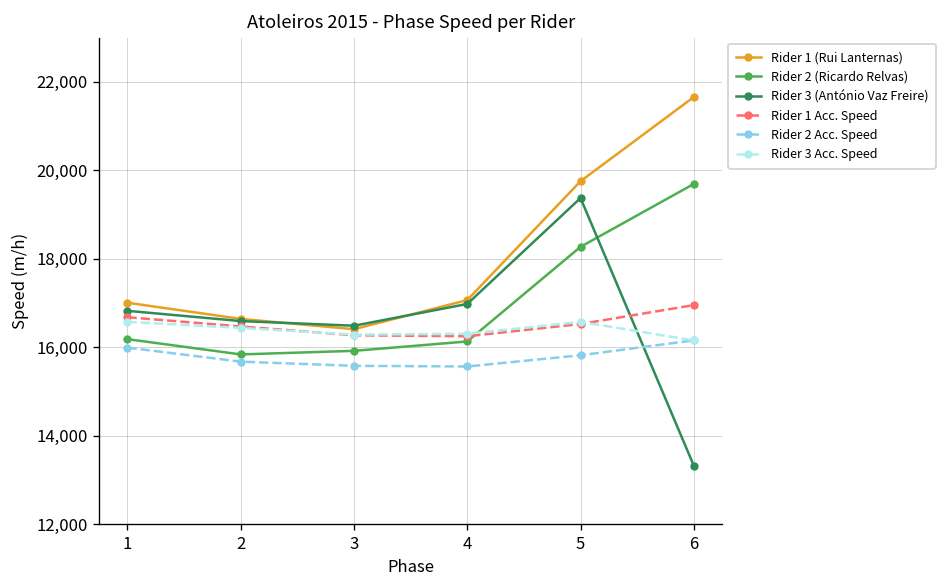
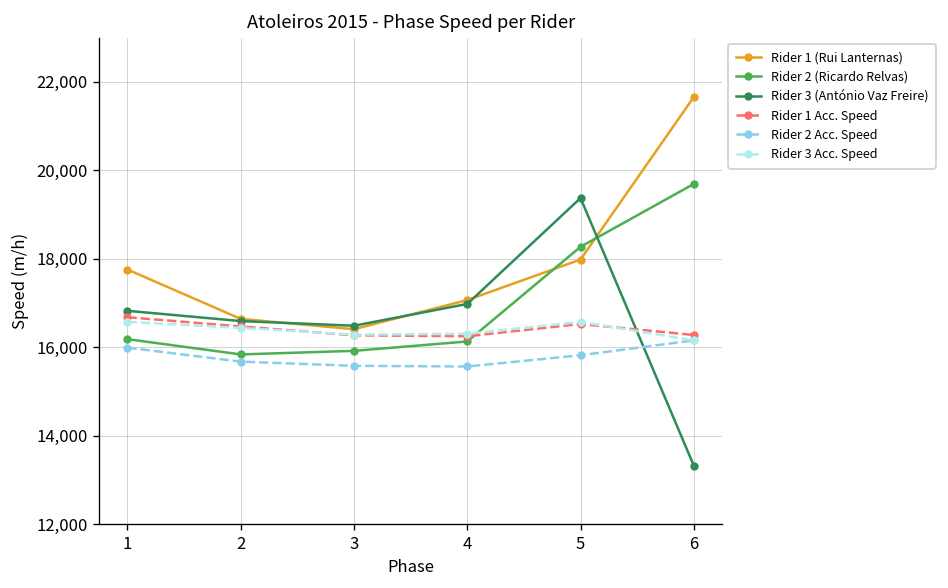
Rider 1 (Rui Lanternas), 1: 17,000 -> 17,800
Rider 1 (Rui Lanternas), 5: 19,800 -> 18,000
Rider 1 Acc. Speed, 6: 17,000 -> 16,300
